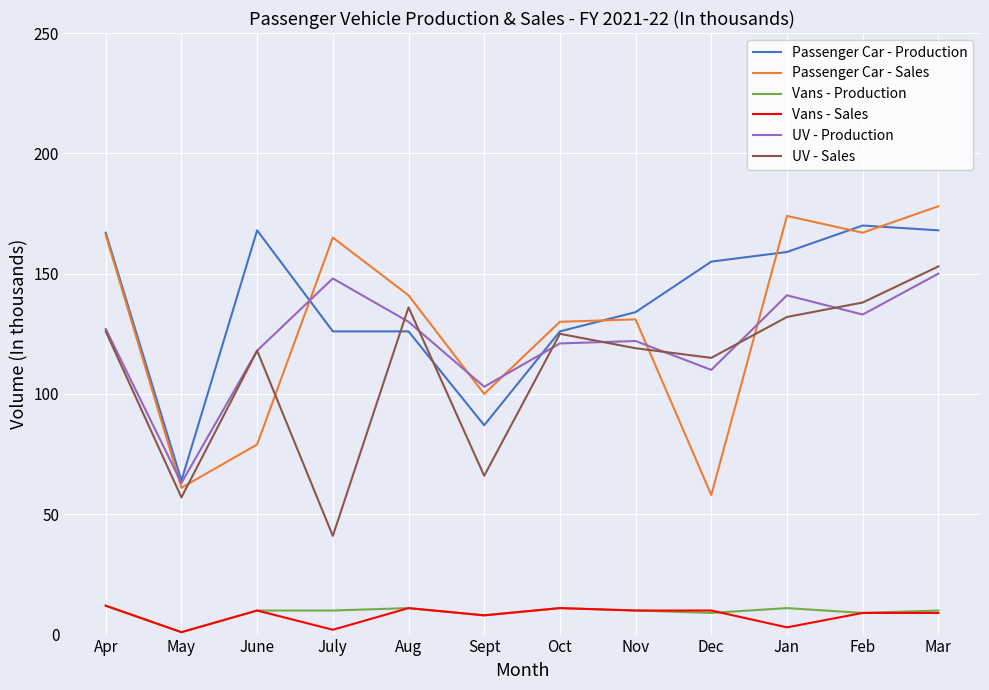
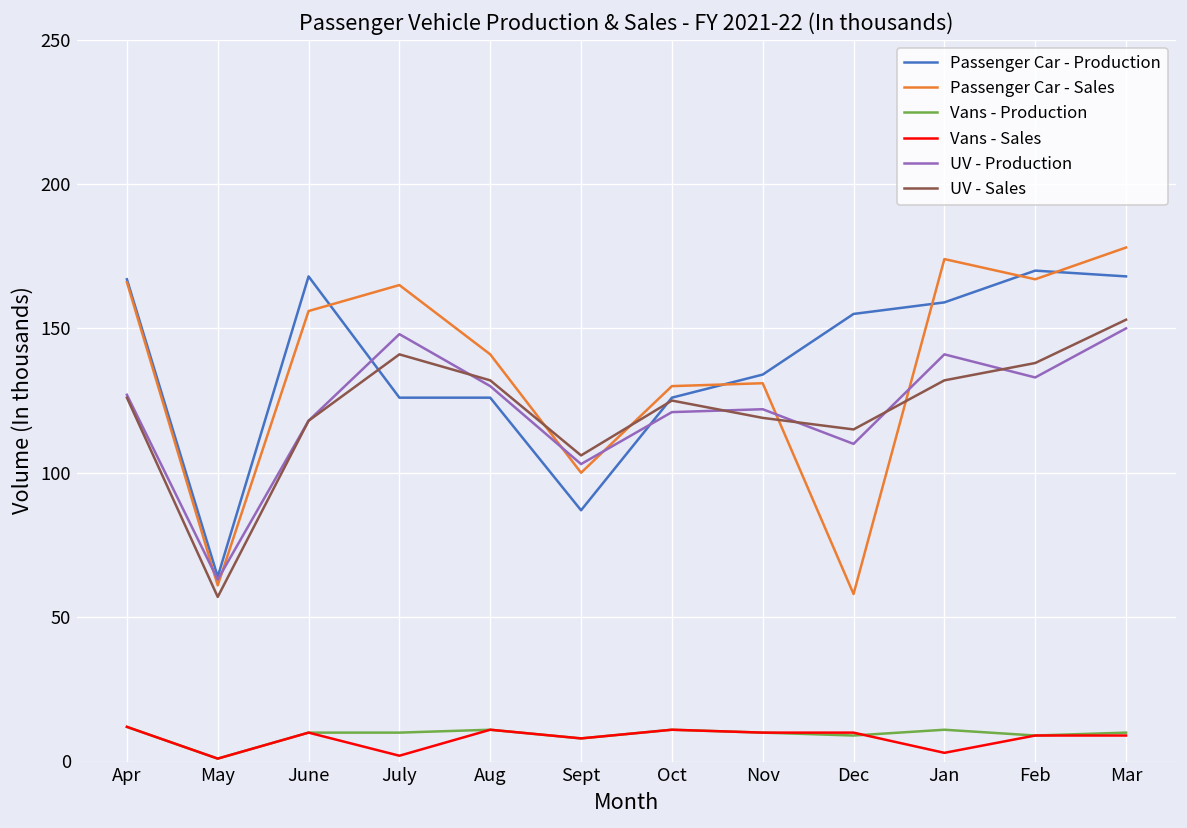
Passenger Car - Sales, June: 79 -> 156
UV - Sales, July: 41 -> 141
UV - Sales, Aug: 136 -> 132
UV - Sales, Sept: 66 -> 106
